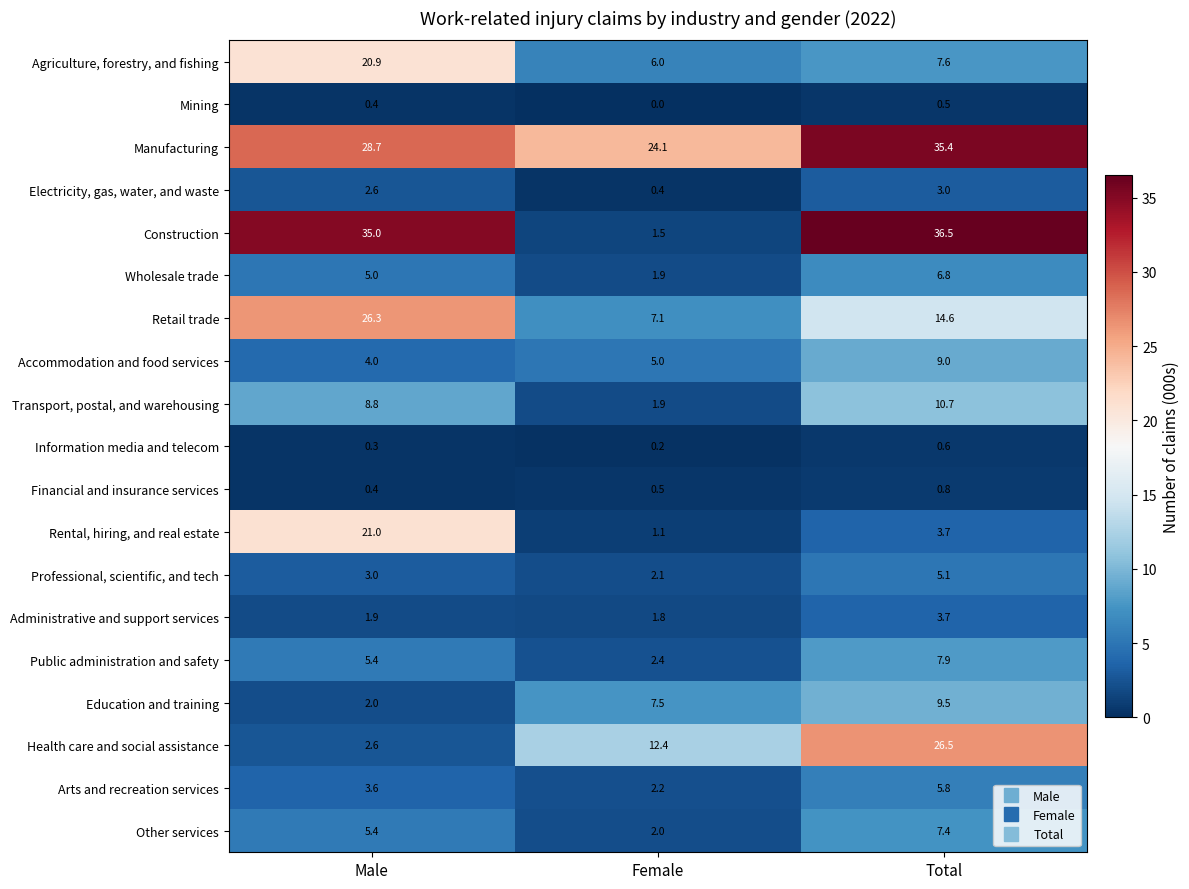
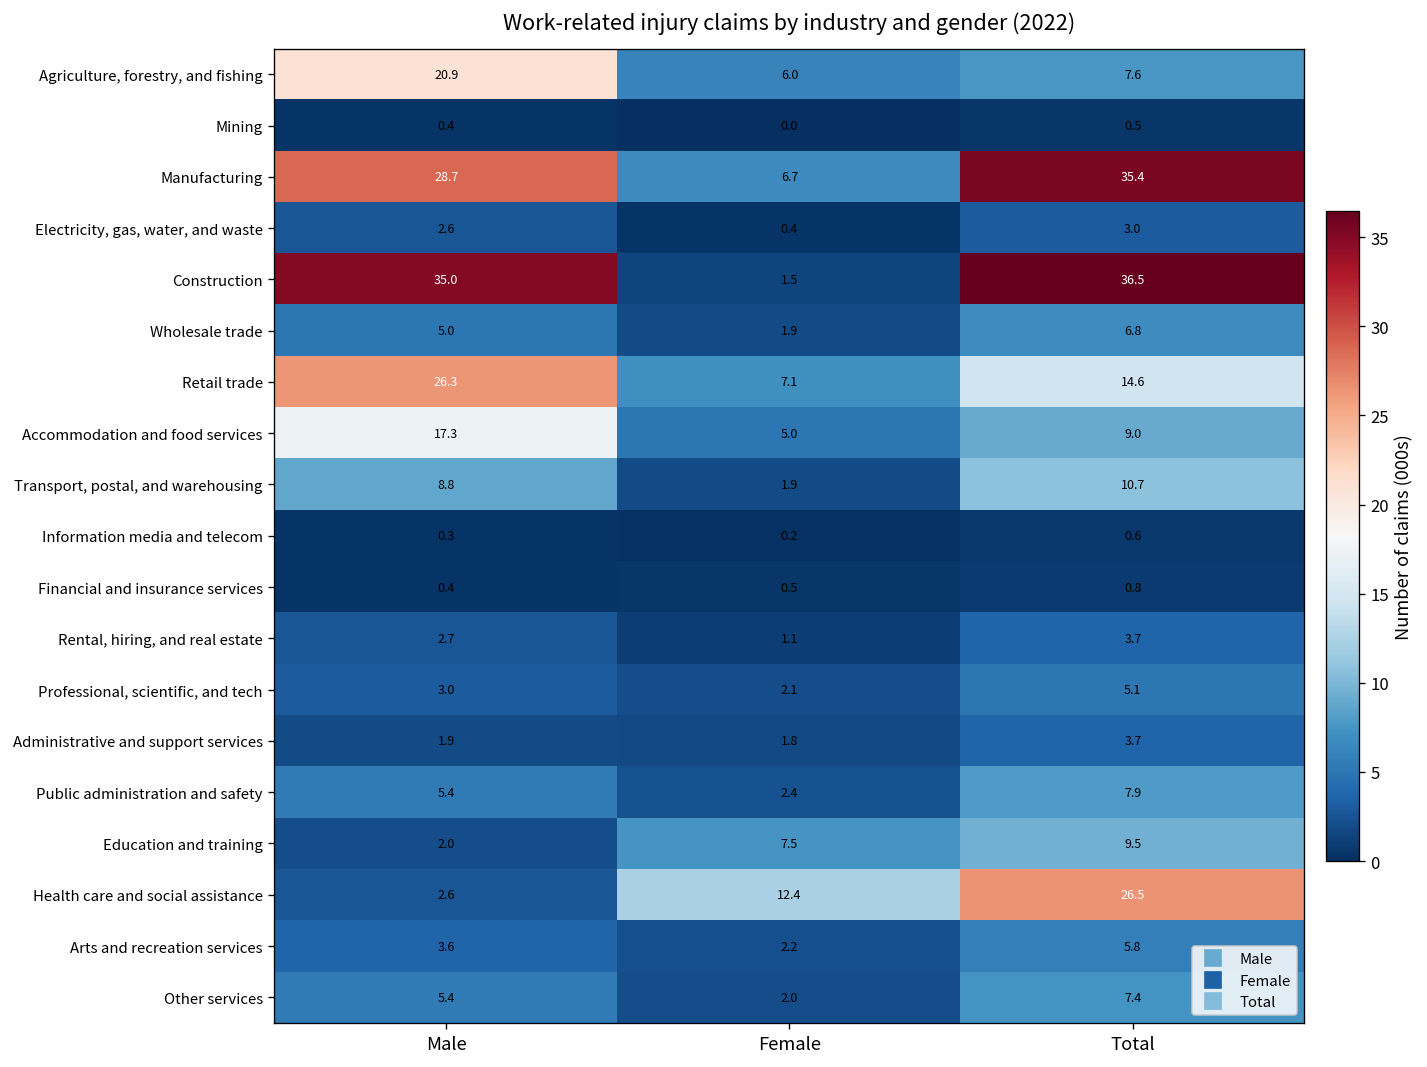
Manufacturing, Female: 24.1 -> 6.7
Accommodation and food services, Male: 4.0 -> 17.3
Rental, hiring, and real estate, Male: 21.0 -> 2.7
